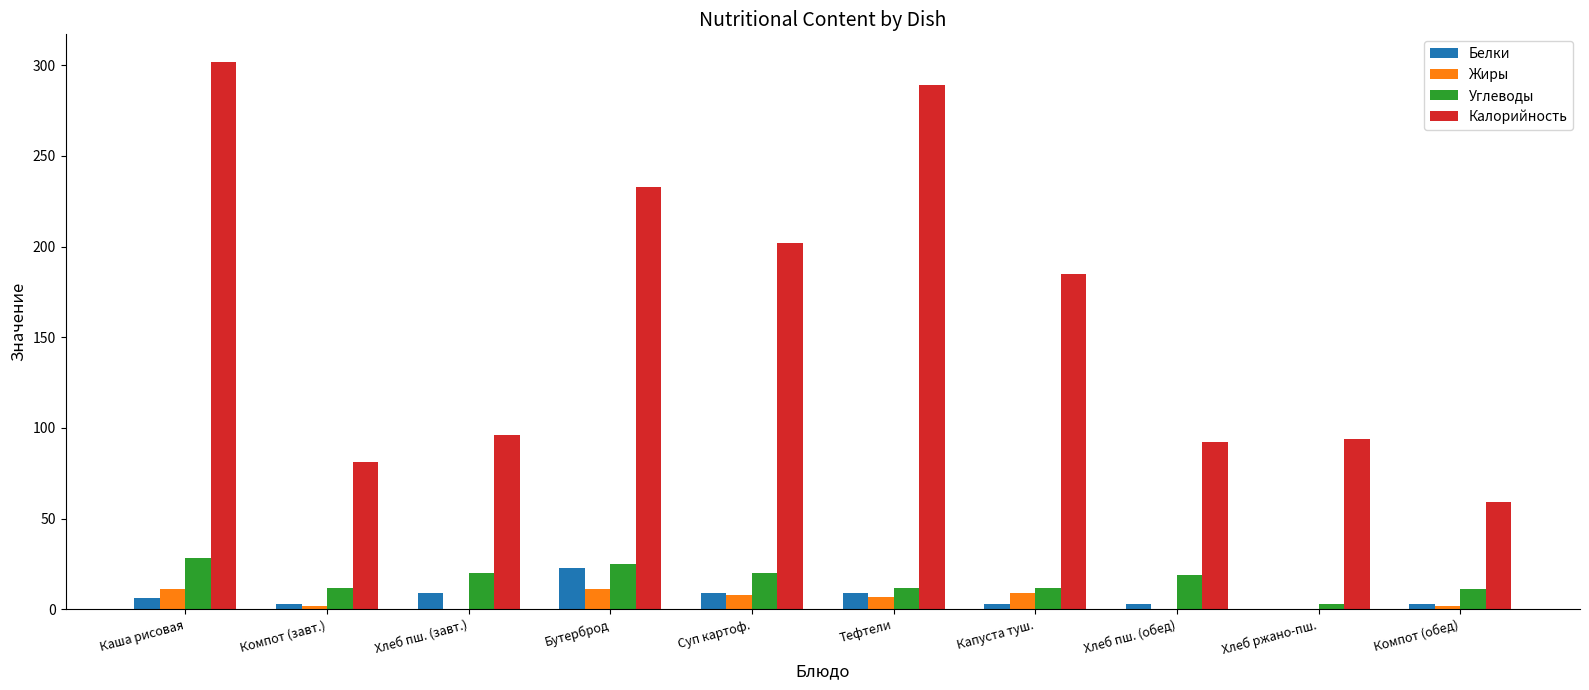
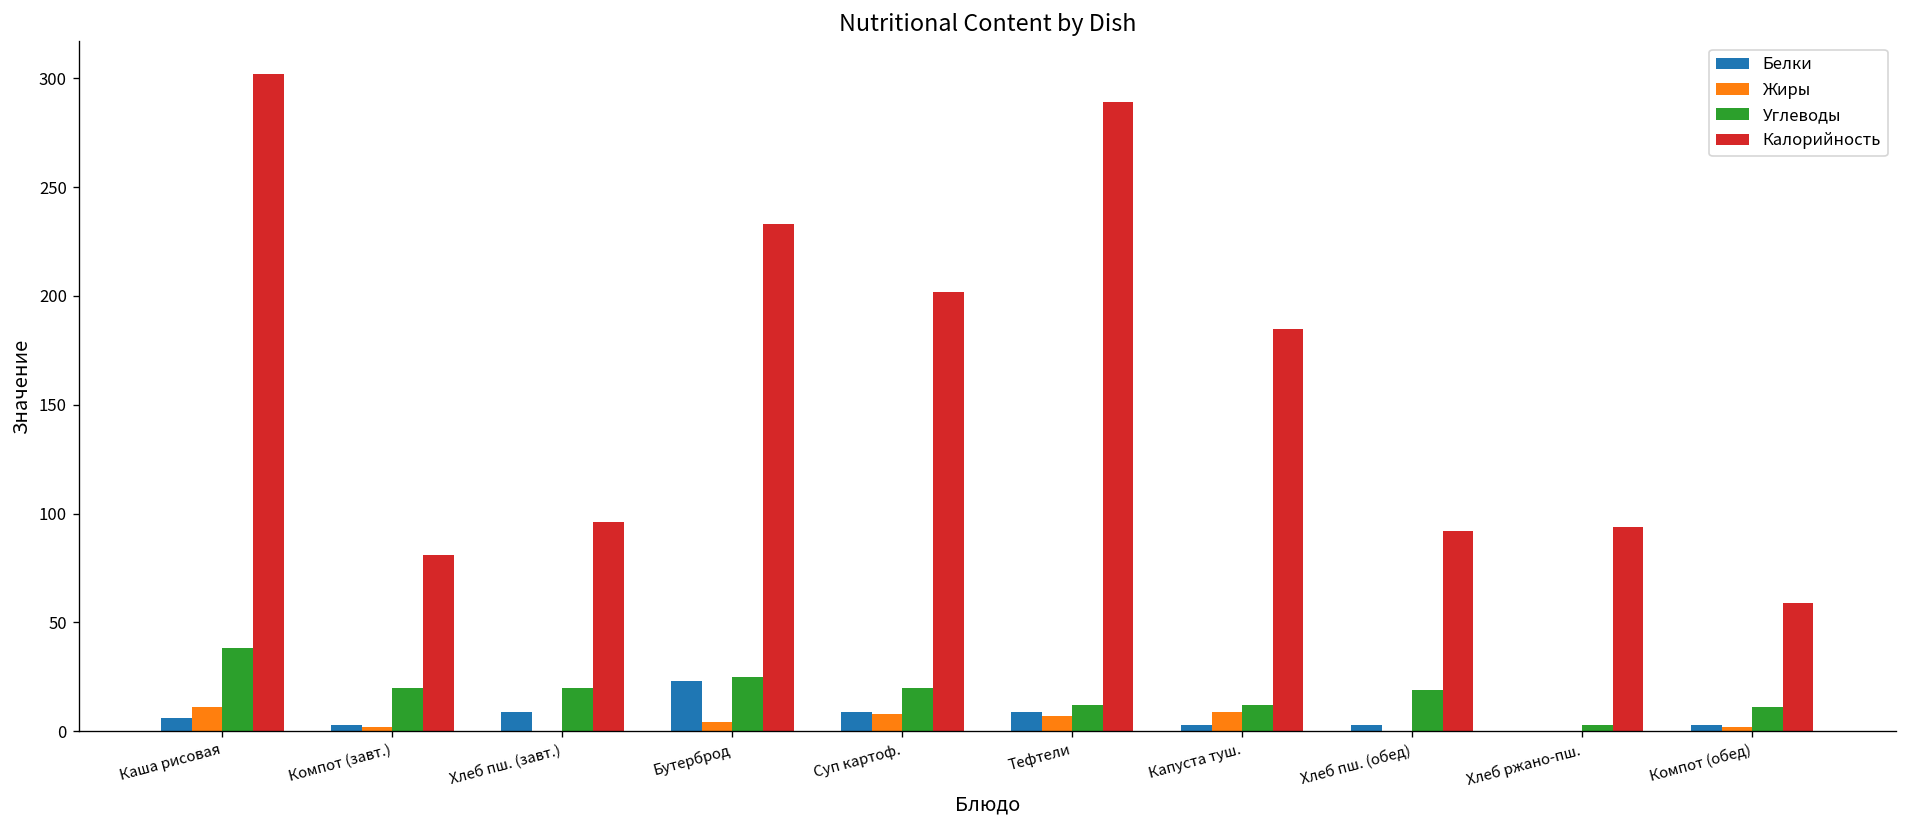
Углеводы, Каша рисовая: 28 -> 38
Углеводы, Компот (завт.): 12 -> 20
Жиры, Бутерброд: 11 -> 4
